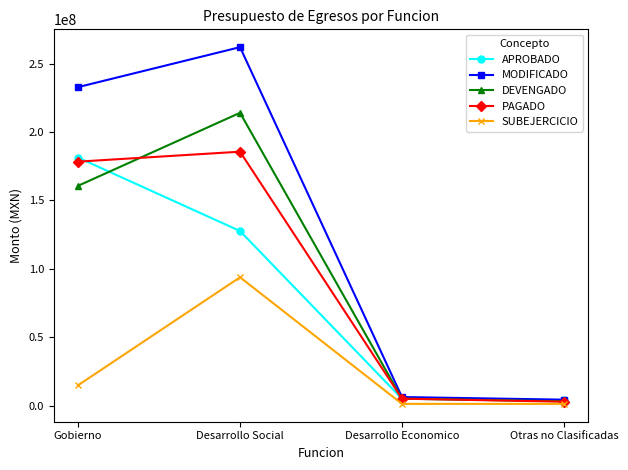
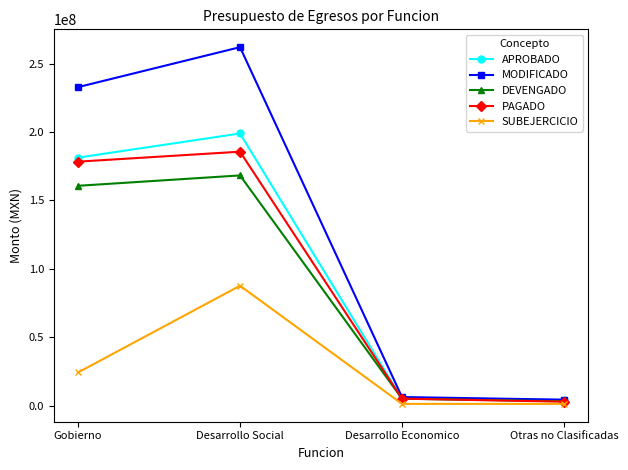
SUBEJERCICIO, Gobierno: 15000000 -> 24000000
APROBADO, Desarrollo Social: 128000000 -> 199000000
DEVENGADO, Desarrollo Social: 214000000 -> 168000000
SUBEJERCICIO, Desarrollo Social: 94000000 -> 88000000
